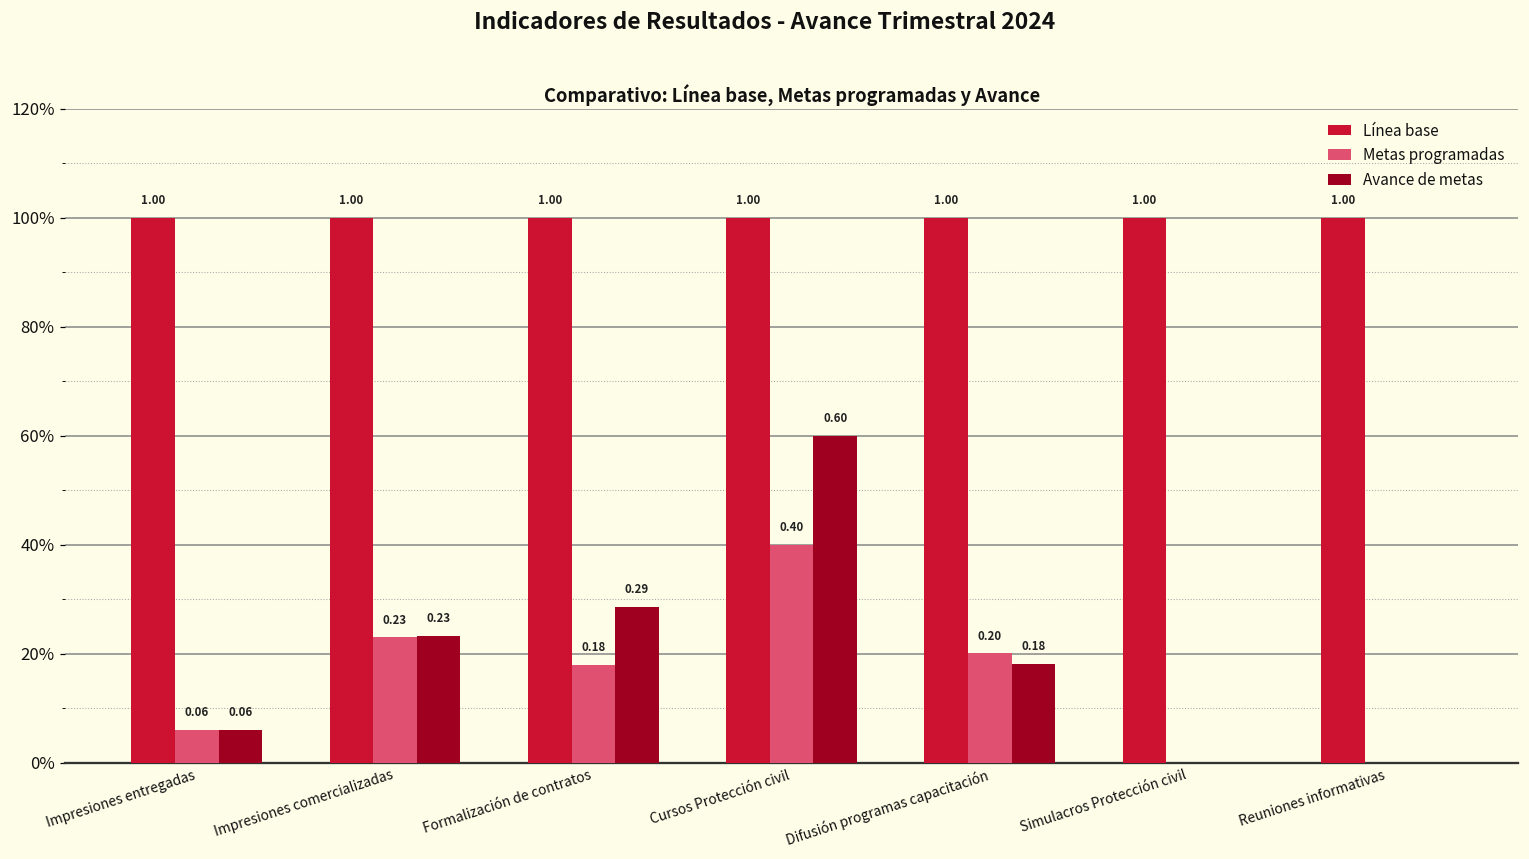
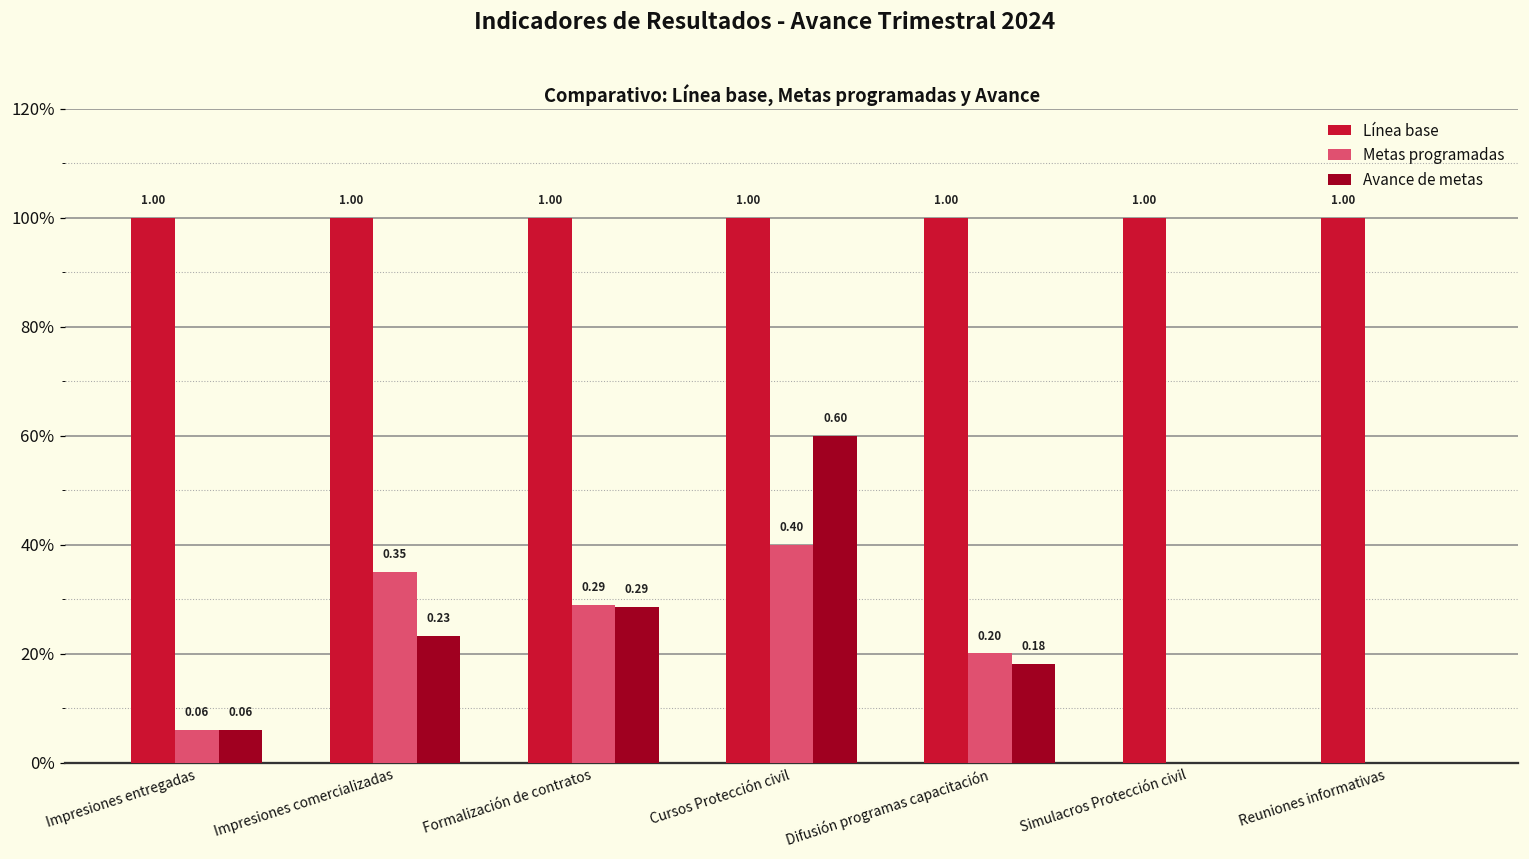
Metas programadas, Impresiones comercializadas: 0.23 -> 0.35
Metas programadas, Formalización de contratos: 0.18 -> 0.29
